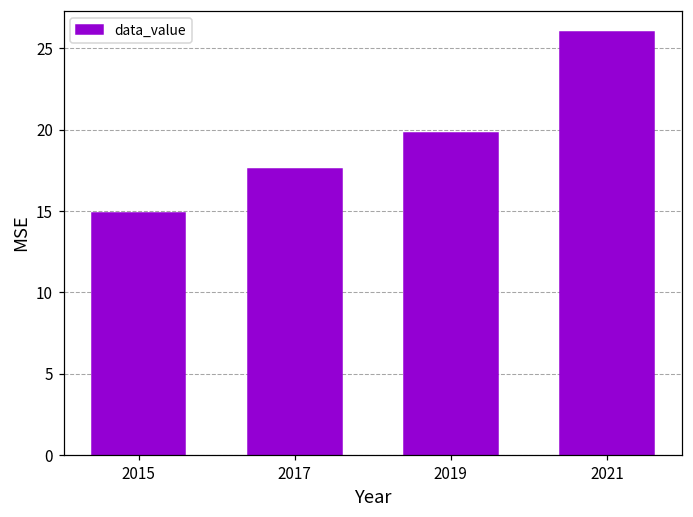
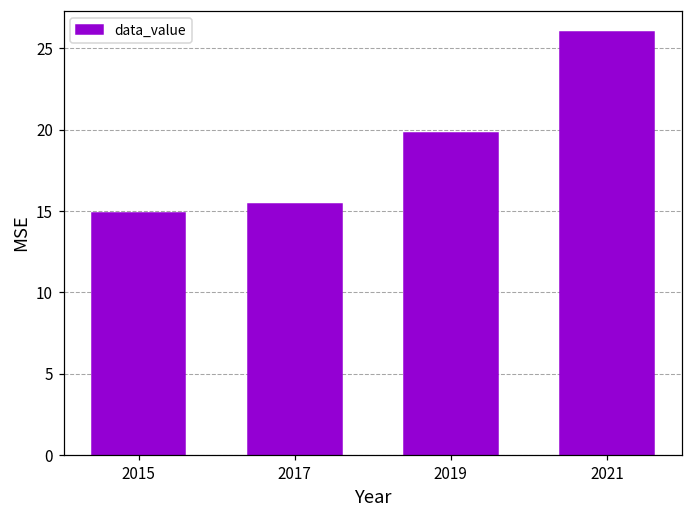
2017: 17.6 -> 15.4
